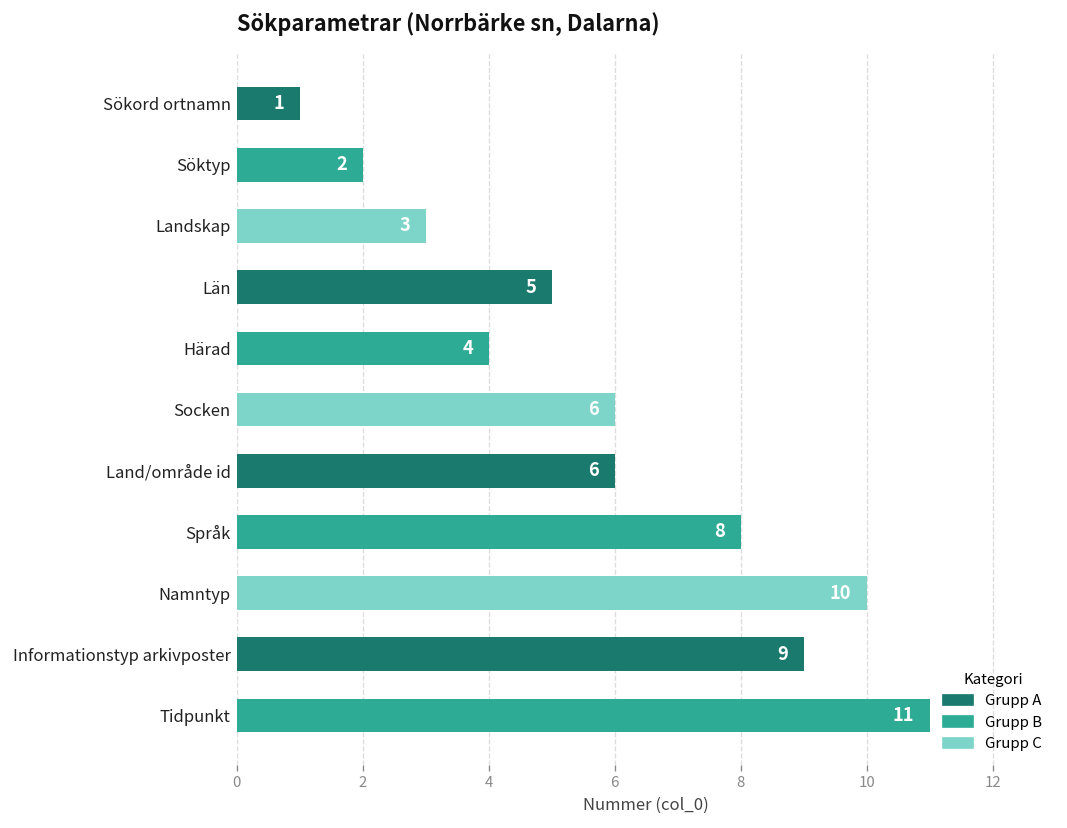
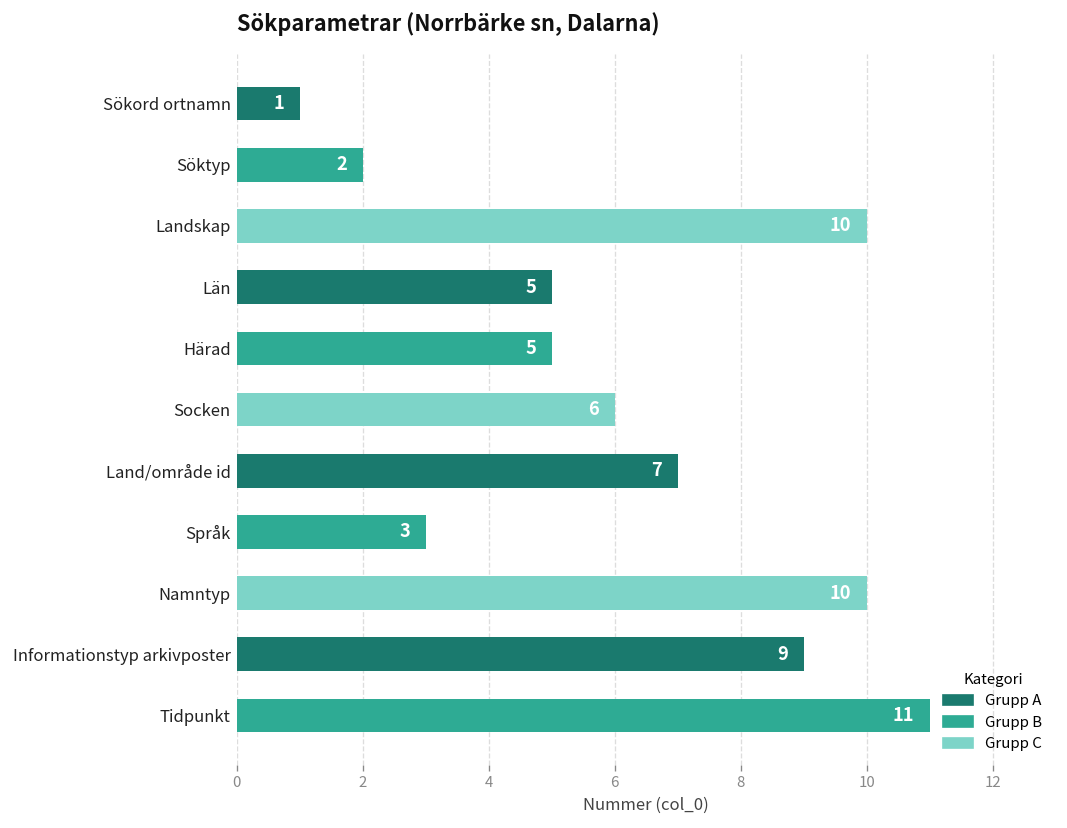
Landskap: 3 -> 10
Härad: 4 -> 5
Land/område id: 6 -> 7
Språk: 8 -> 3
